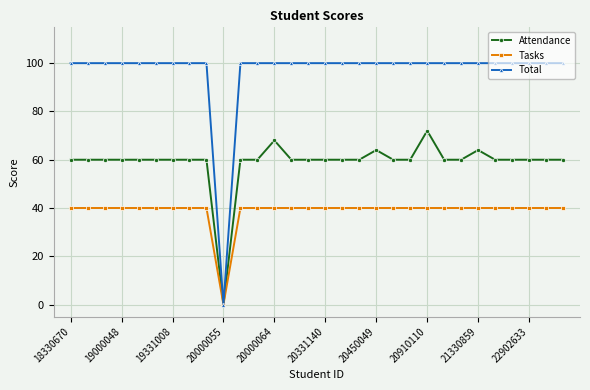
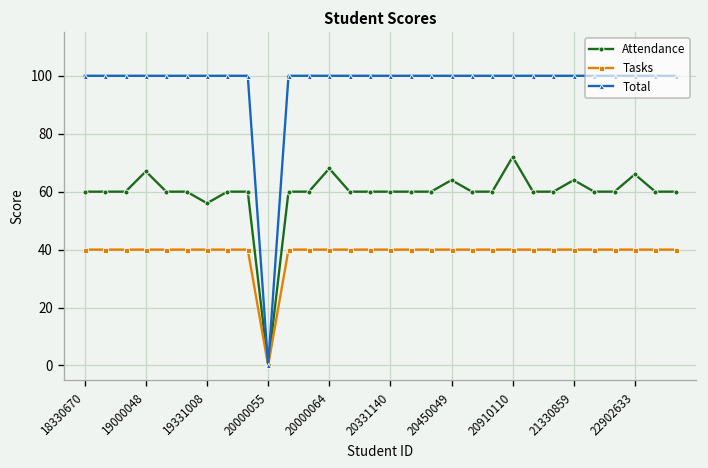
Attendance, 19000048: 60 -> 67
Attendance, 19331008: 60 -> 56
Attendance, 22902633: 60 -> 66
